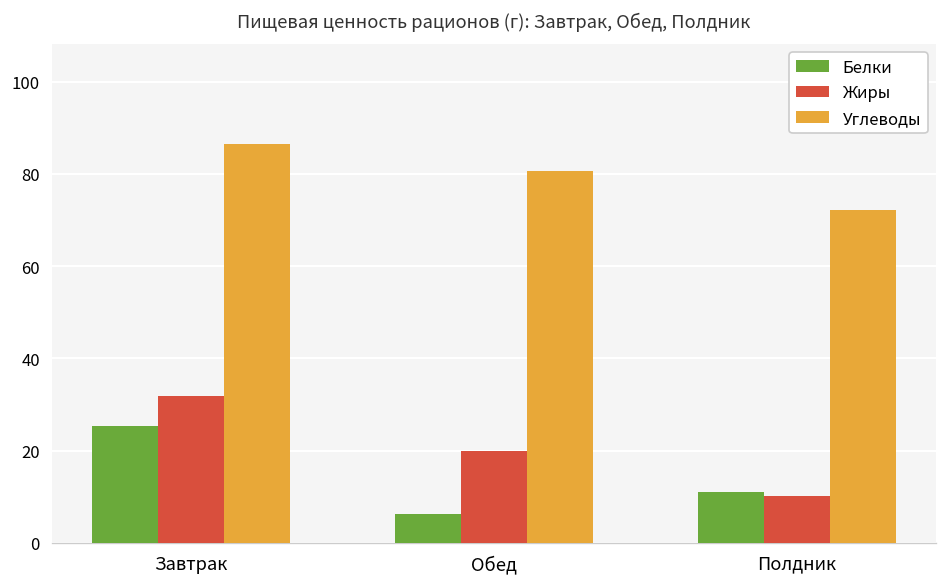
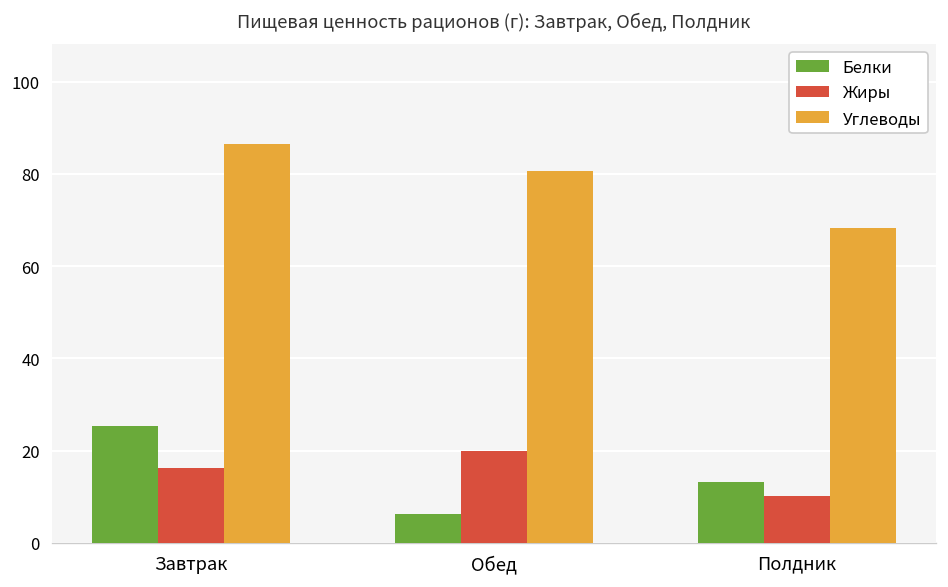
Жиры, Завтрак: 32 -> 16
Белки, Полдник: 11 -> 13
Углеводы, Полдник: 72 -> 68
